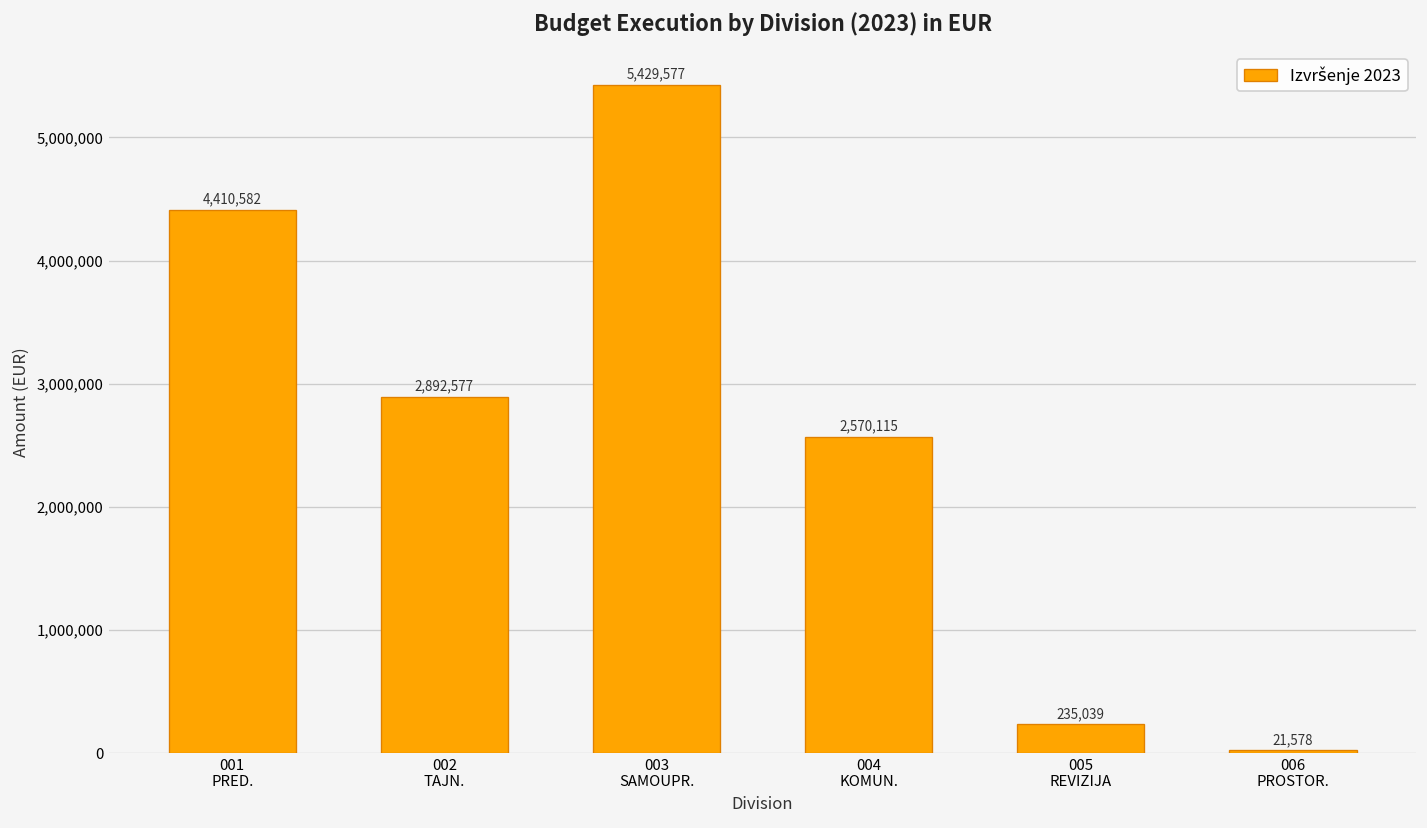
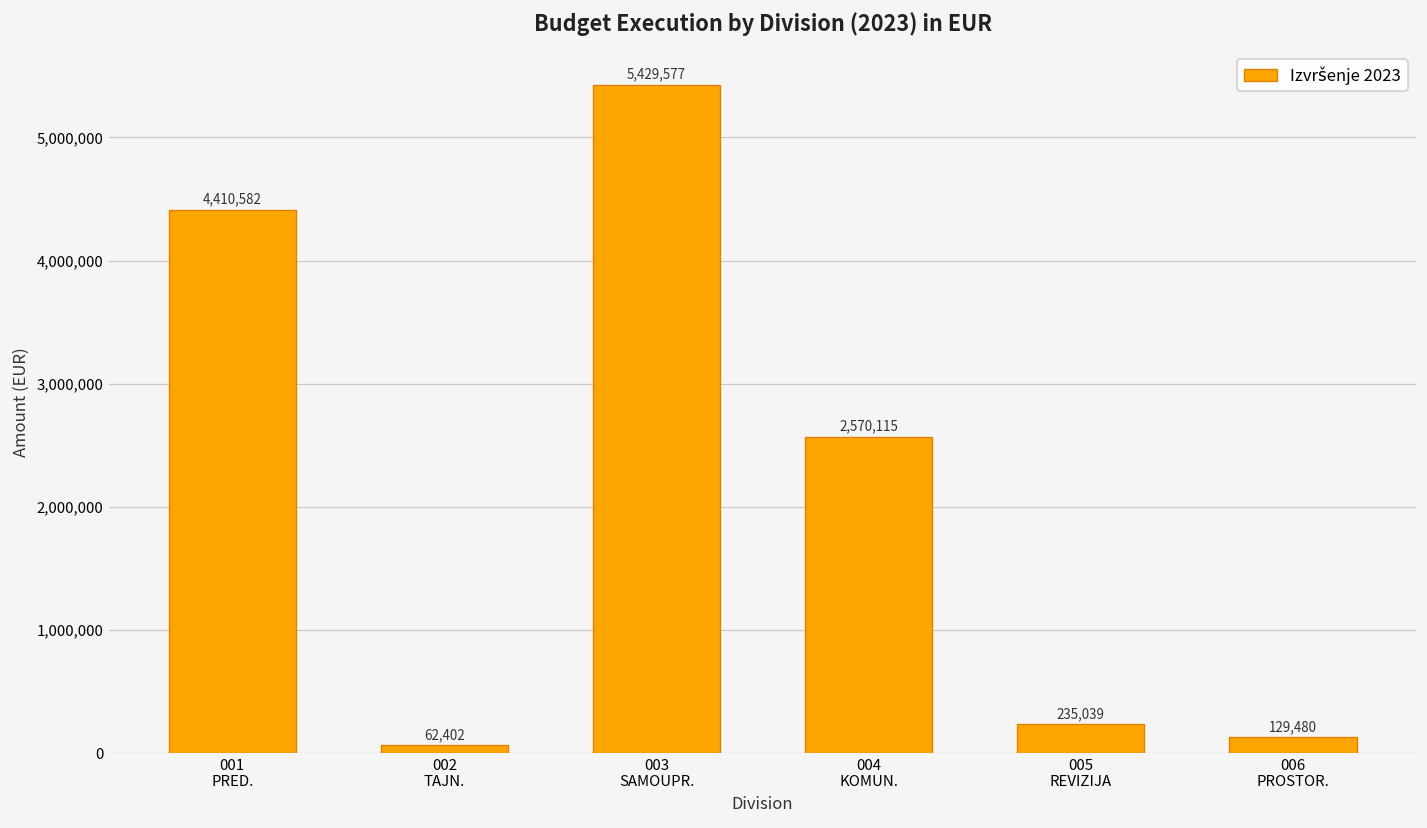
002 TAJN.: 2,892,577 -> 62,402
006 PROSTOR.: 21,578 -> 129,480
